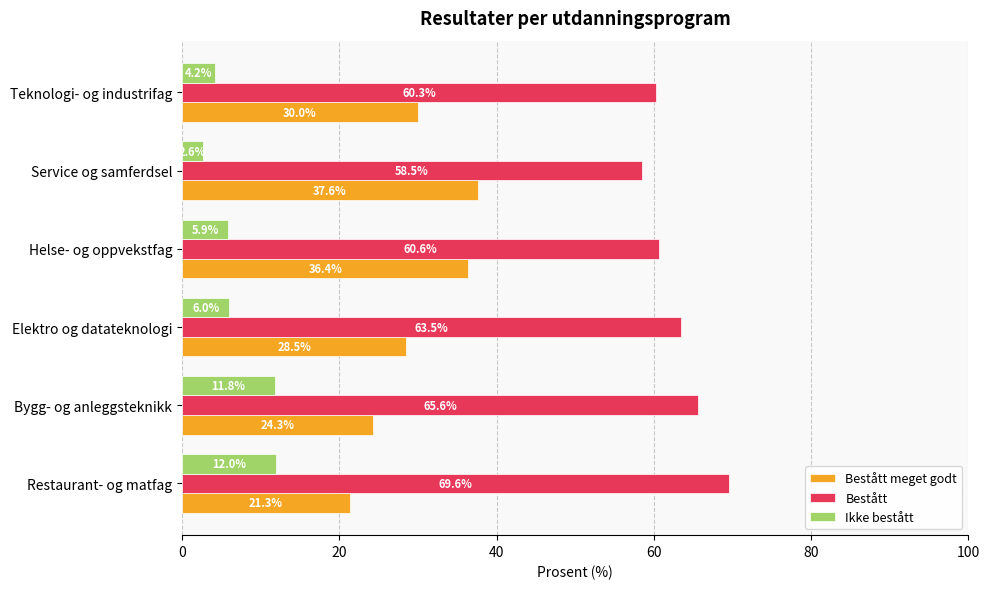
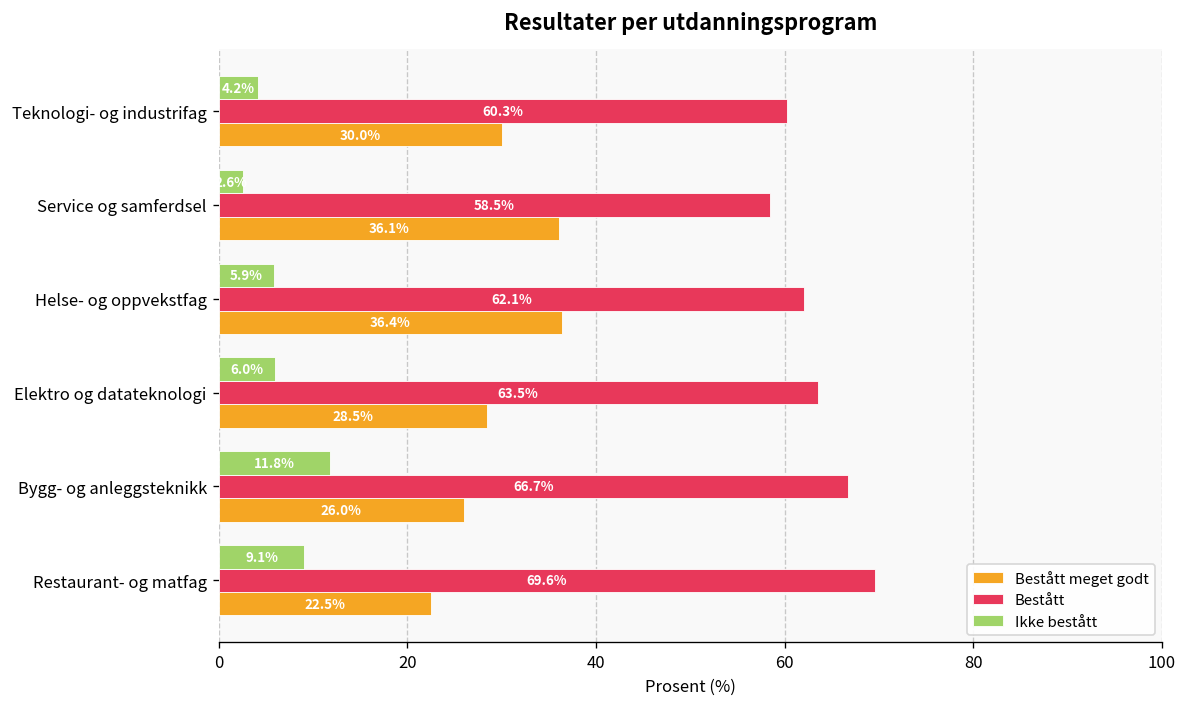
Bestått meget godt, Service og samferdsel: 37.6% -> 36.1%
Bestått, Helse- og oppvekstfag: 60.6% -> 62.1%
Bestått, Bygg- og anleggsteknikk: 65.6% -> 66.7%
Bestått meget godt, Bygg- og anleggsteknikk: 24.3% -> 26.0%
Ikke bestått, Restaurant- og matfag: 12.0% -> 9.1%
Bestått meget godt, Restaurant- og matfag: 21.3% -> 22.5%
